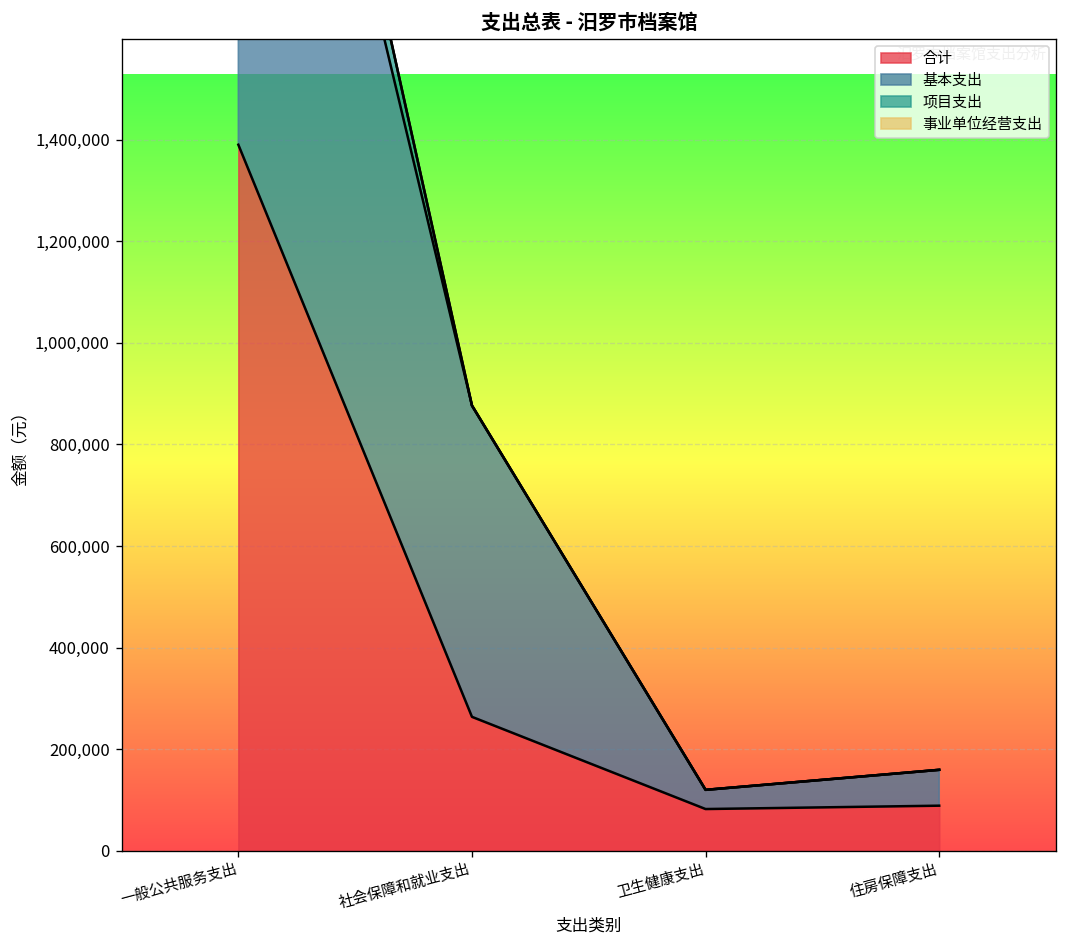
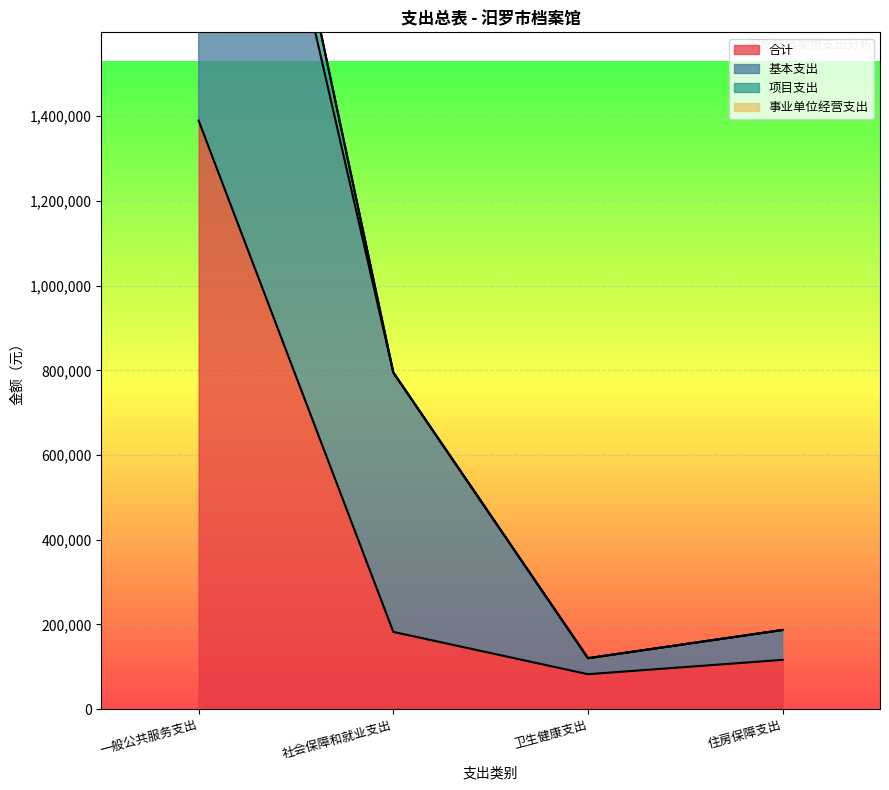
合计, 社会保障和就业支出: 260,000 -> 180,000
合计, 住房保障支出: 90,000 -> 120,000
